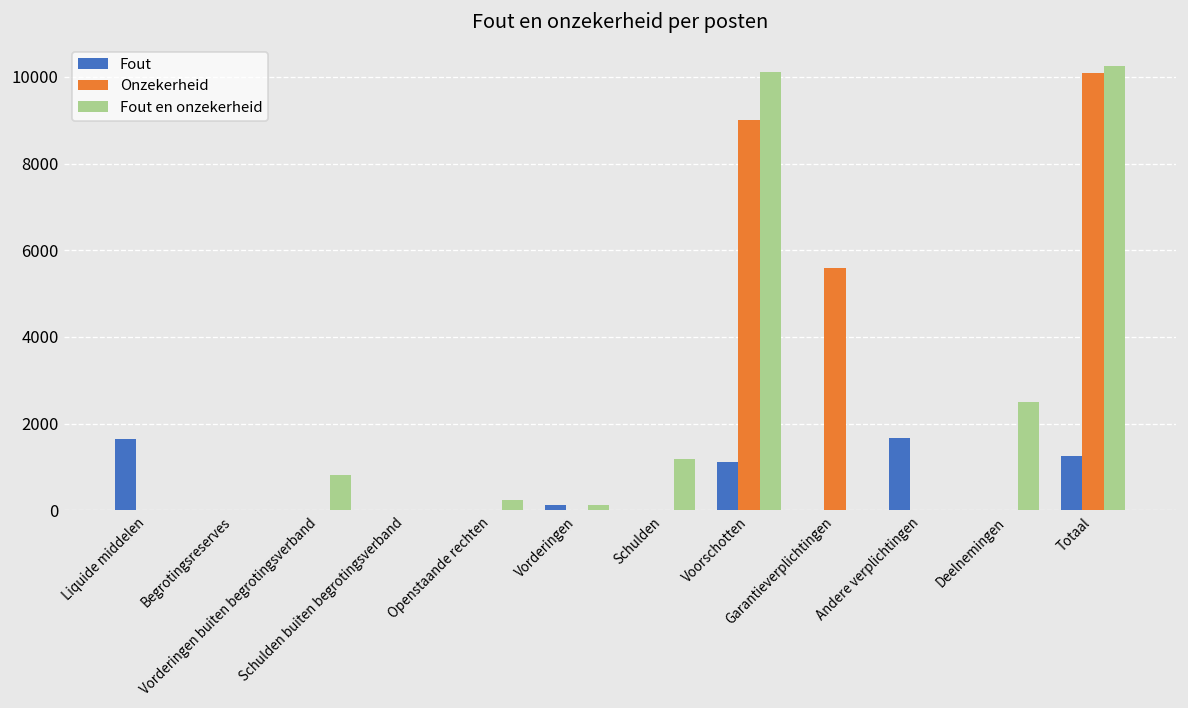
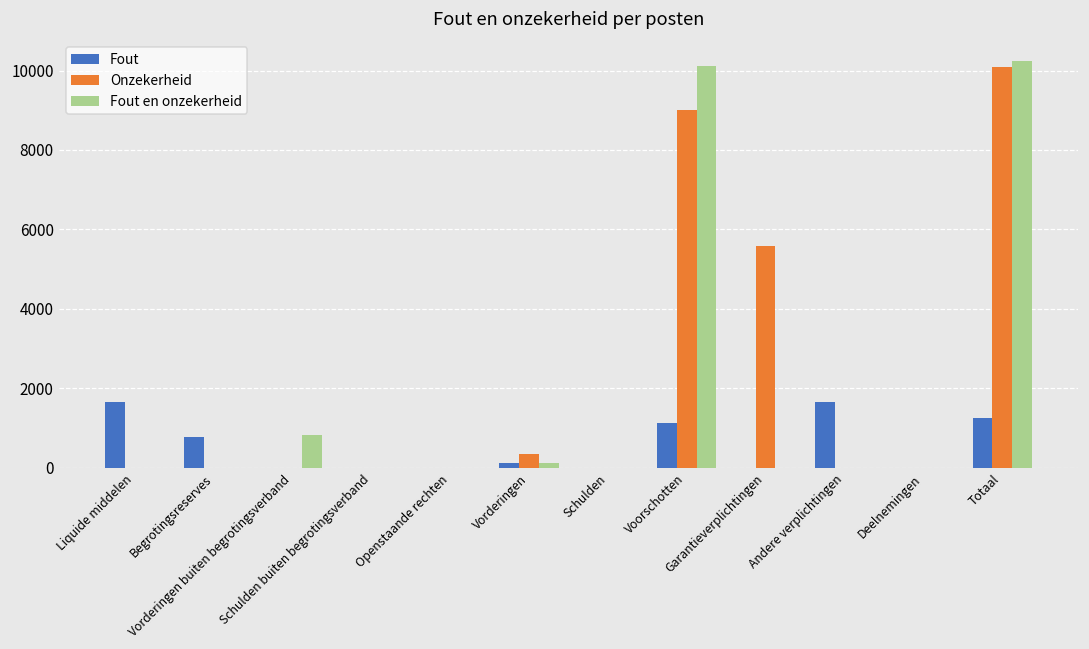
Fout, Begrotingsreserves: 0 -> 800
Fout en onzekerheid, Openstaande rechten: 200 -> 0
Onzekerheid, Vorderingen: 0 -> 300
Fout en onzekerheid, Schulden: 1200 -> 0
Fout en onzekerheid, Deelnemingen: 2500 -> 0
